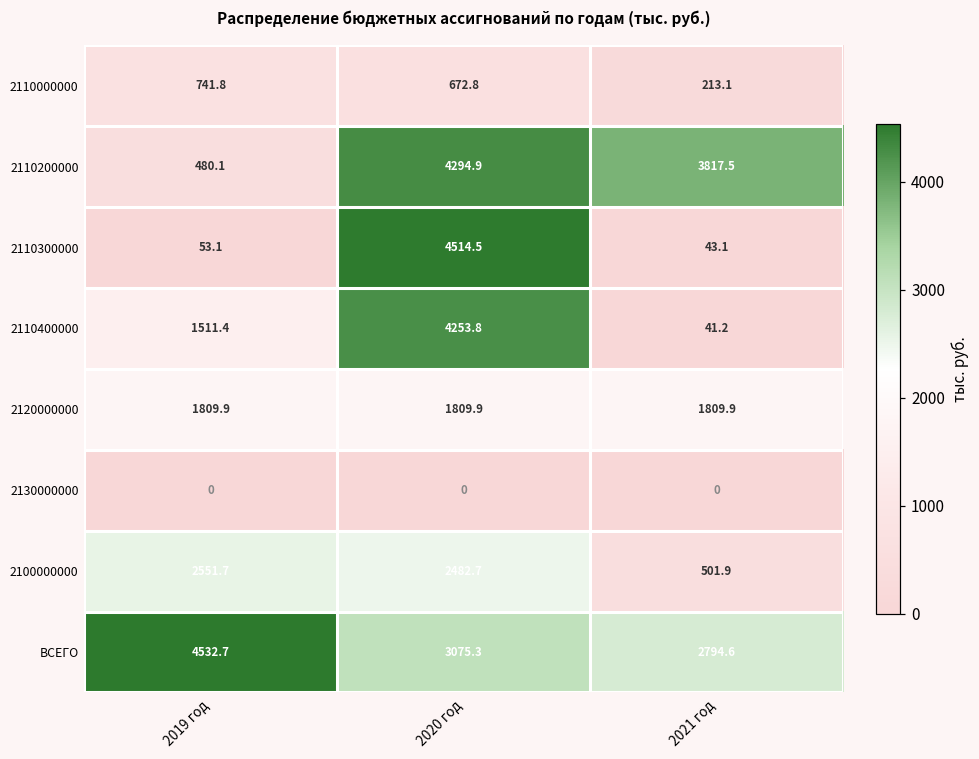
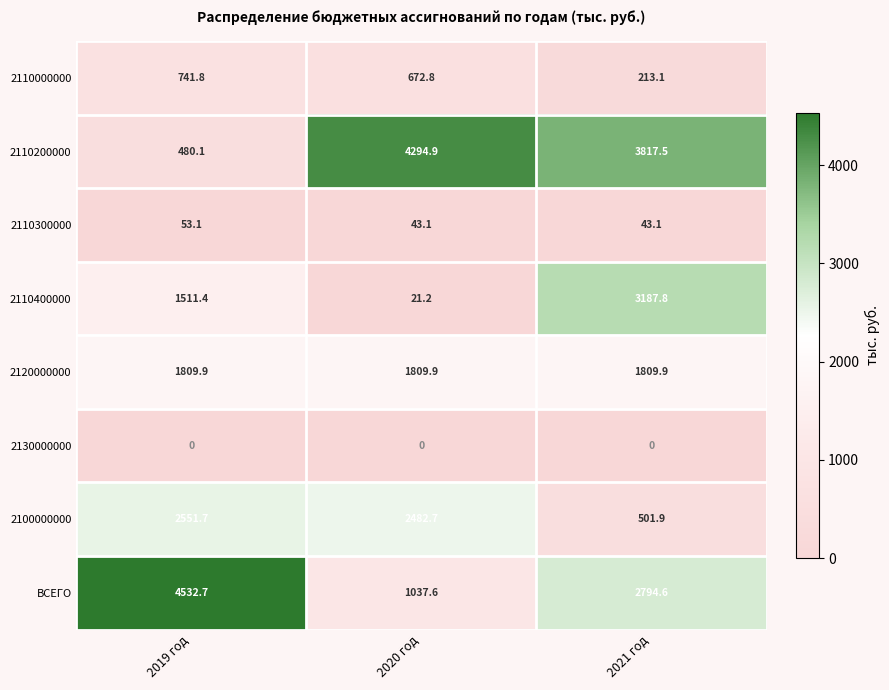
2110300000, 2020 год: 4514.5 -> 43.1
2110400000, 2020 год: 4253.8 -> 21.2
2110400000, 2021 год: 41.2 -> 3187.8
ВСЕГО, 2020 год: 3075.3 -> 1037.6
